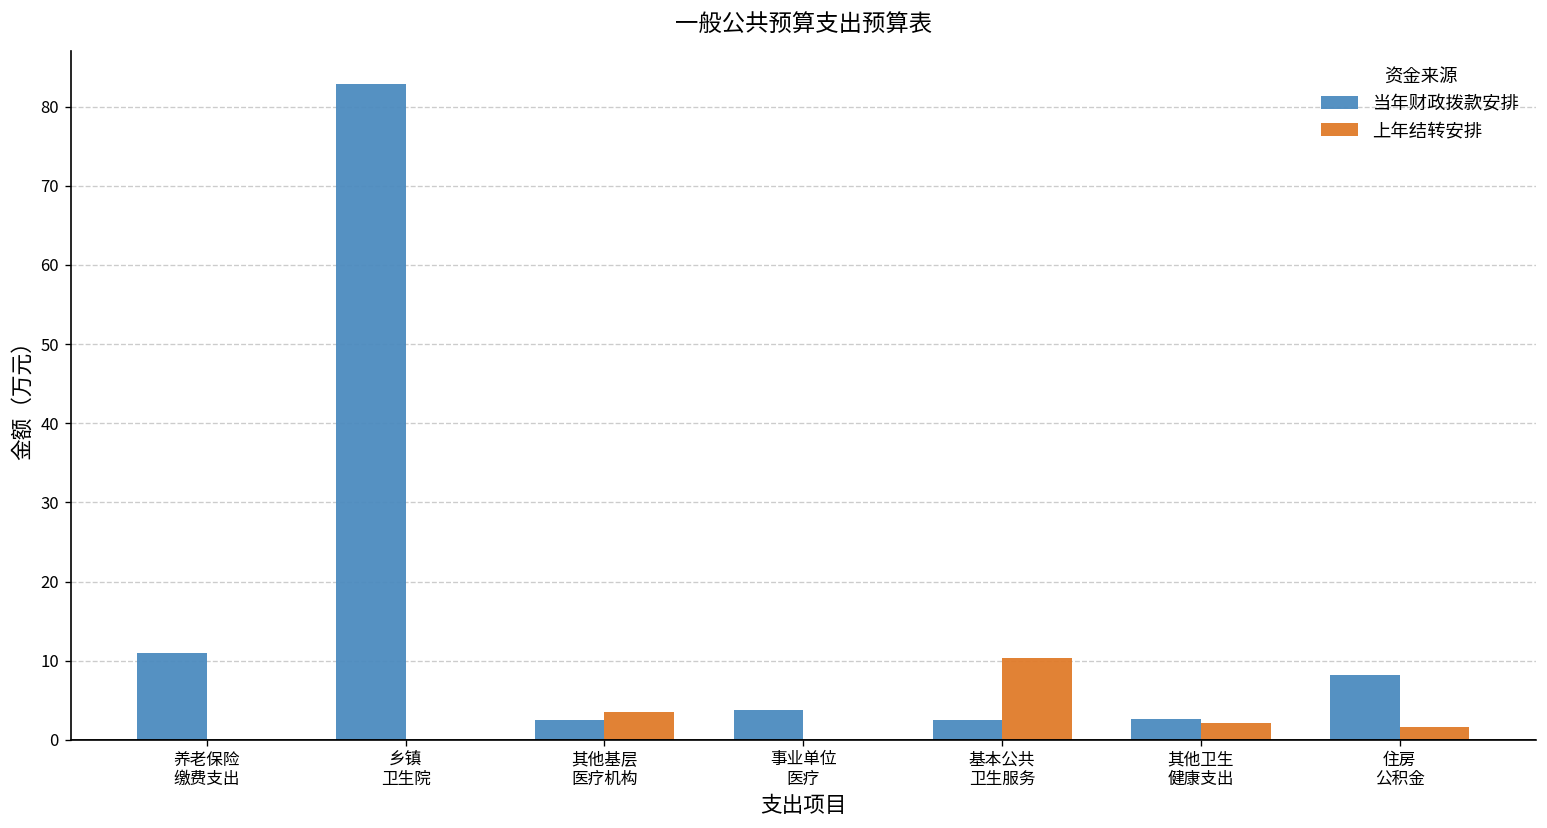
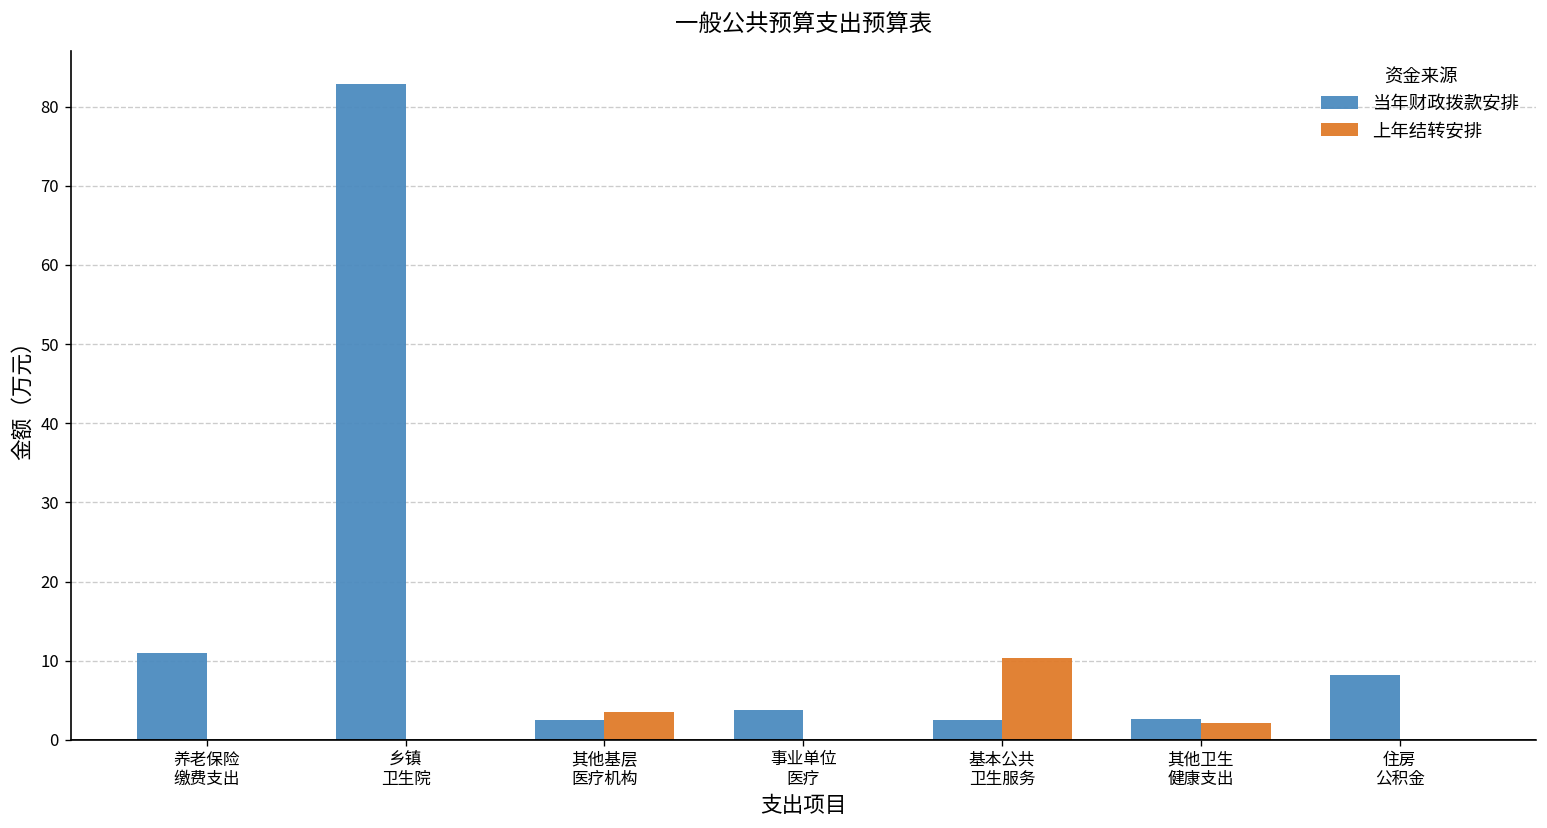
上年结转安排, 住房 公积金: 2 -> 0
